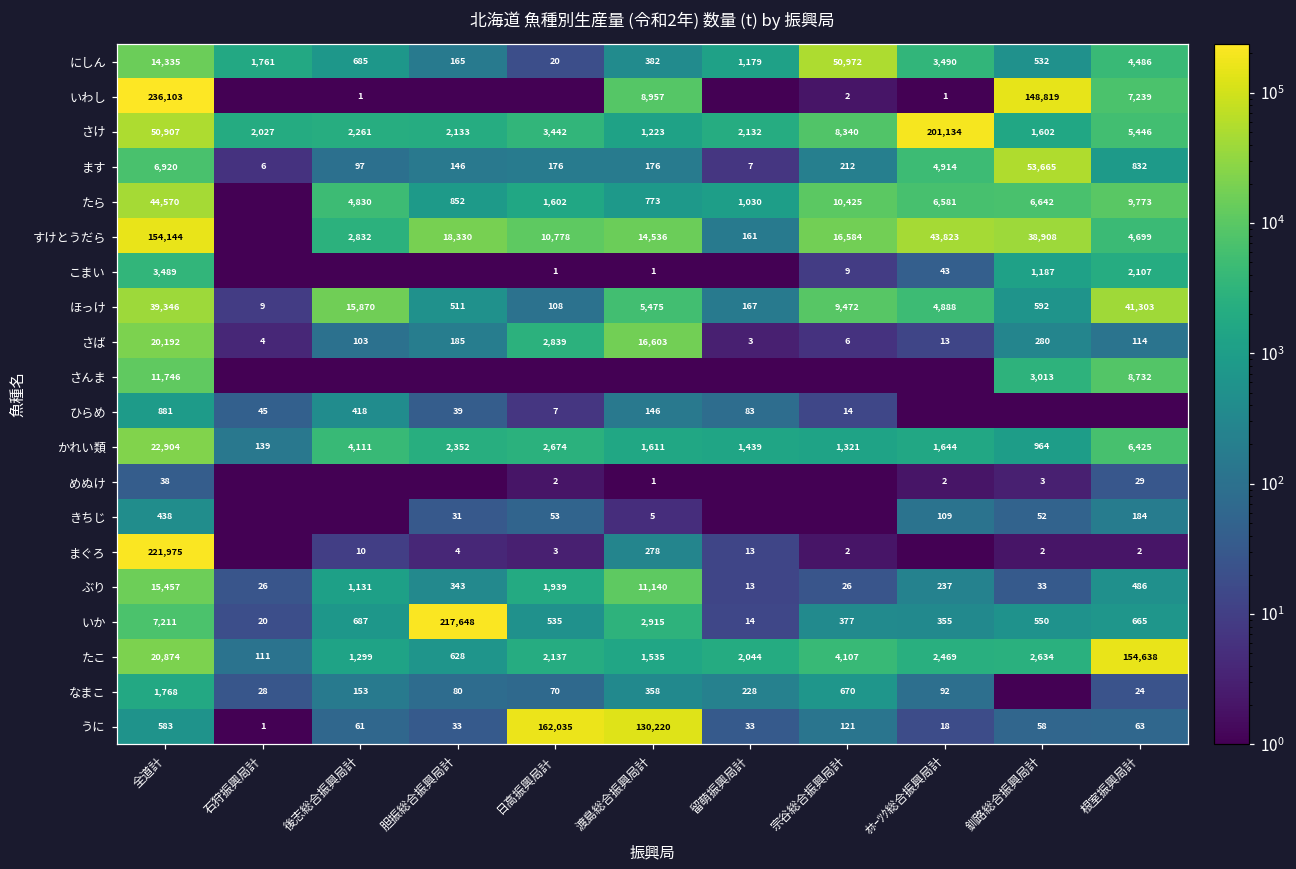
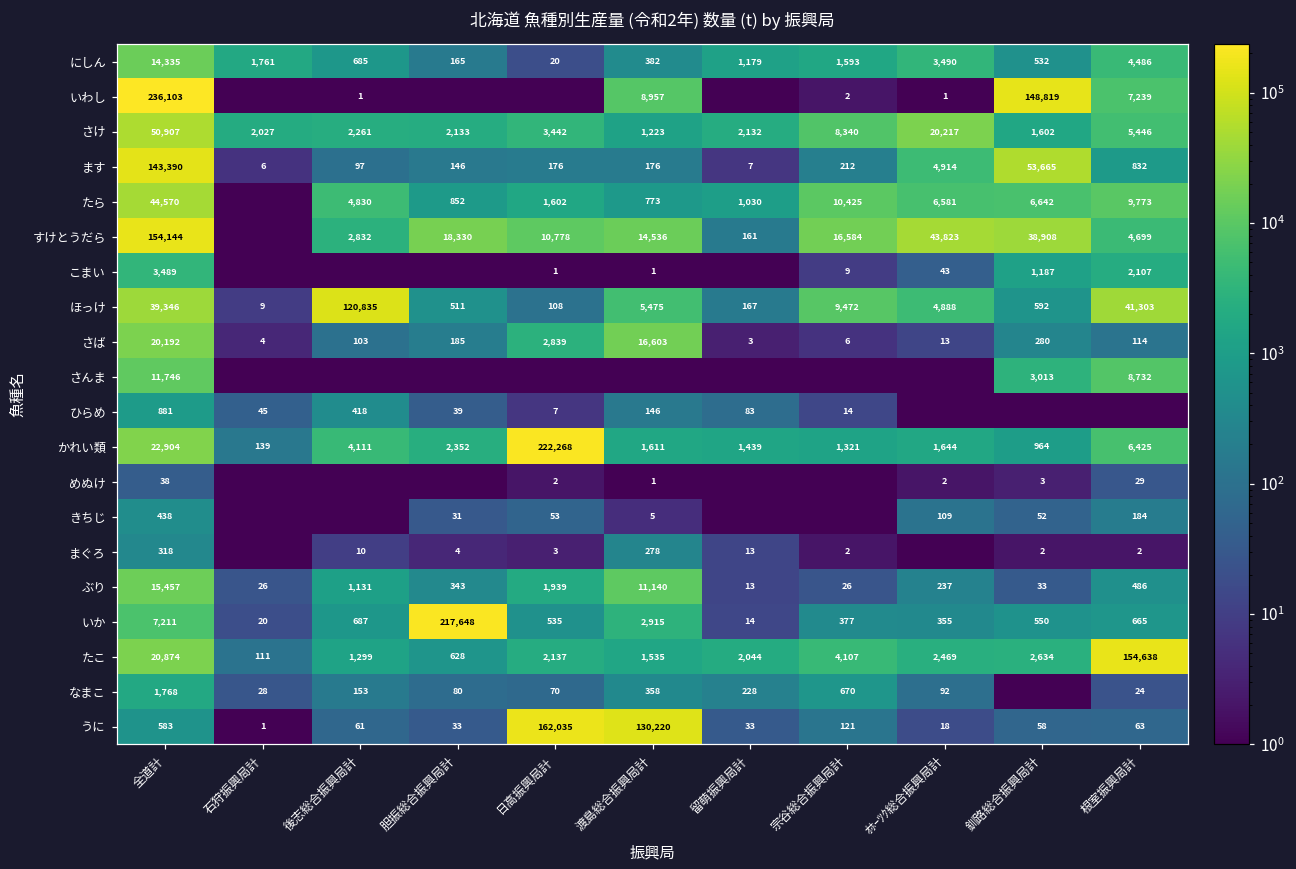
にしん, 宗谷総合振興局計: 50,972 -> 1,593
さけ, ｵﾎｰﾂｸ総合振興局計: 201,134 -> 20,217
ます, 全道計: 6,920 -> 143,390
ほっけ, 後志総合振興局計: 15,870 -> 120,835
かれい類, 日高振興局計: 2,674 -> 222,268
まぐろ, 全道計: 221,975 -> 318
